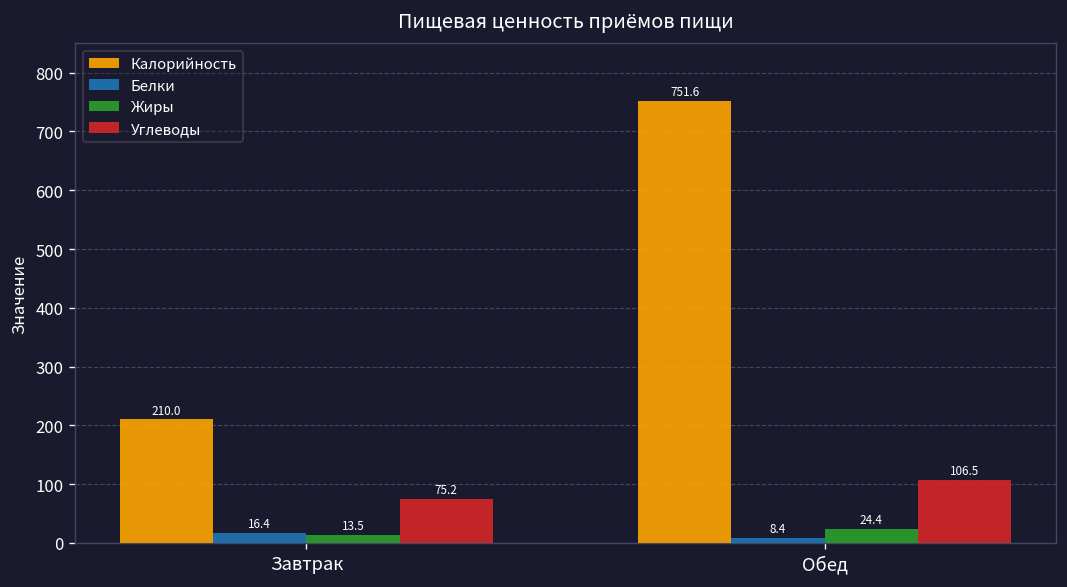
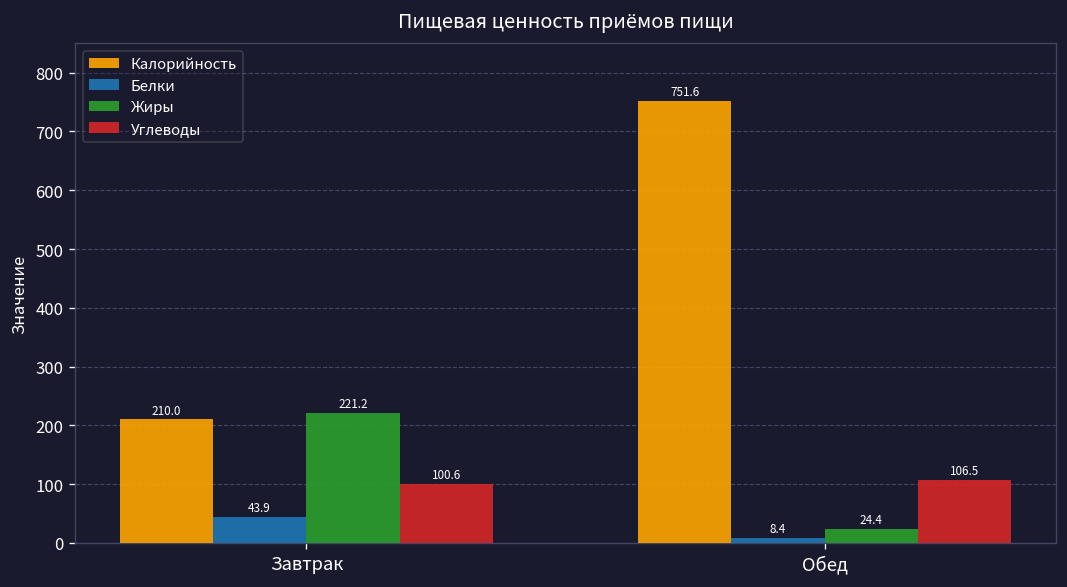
Белки, Завтрак: 16.4 -> 43.9
Жиры, Завтрак: 13.5 -> 221.2
Углеводы, Завтрак: 75.2 -> 100.6
